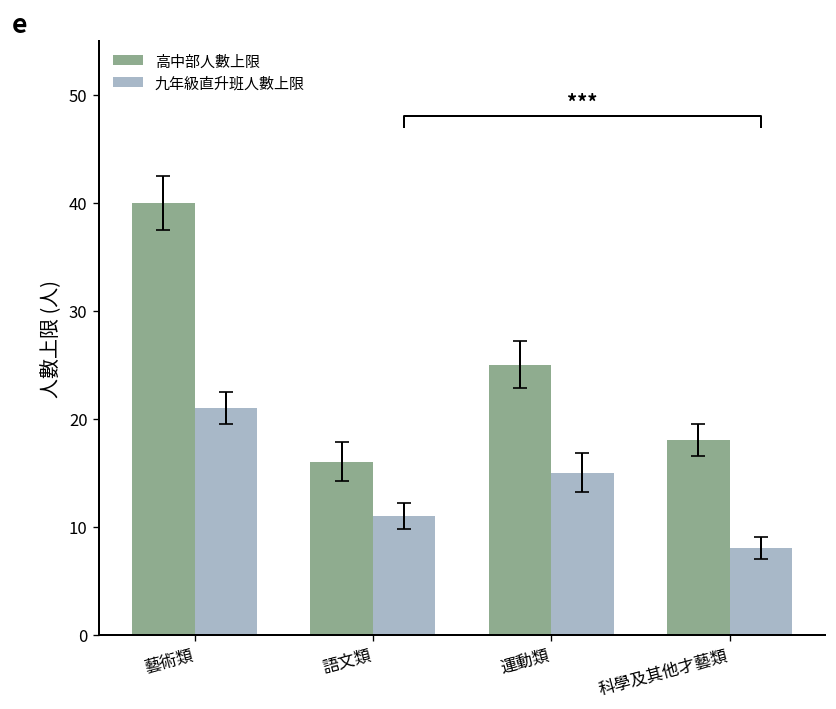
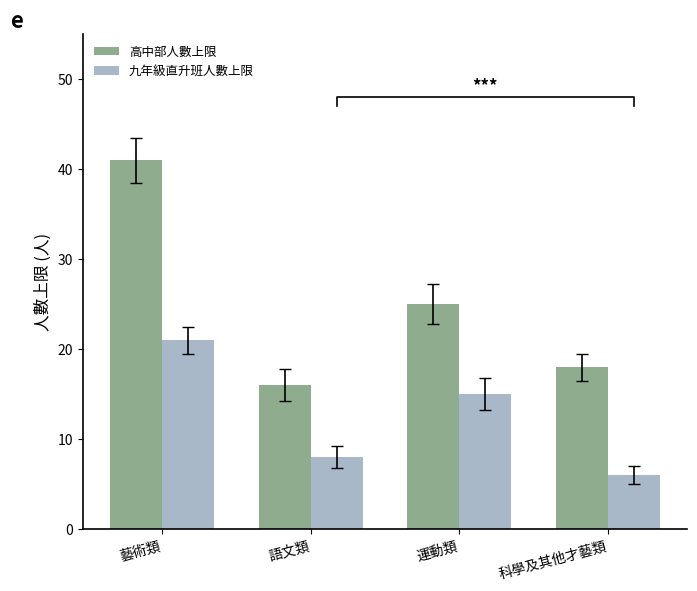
高中部人數上限, 藝術類: 40 -> 41
九年級直升班人數上限, 語文類: 11 -> 8
九年級直升班人數上限, 科學及其他才藝類: 8 -> 6
